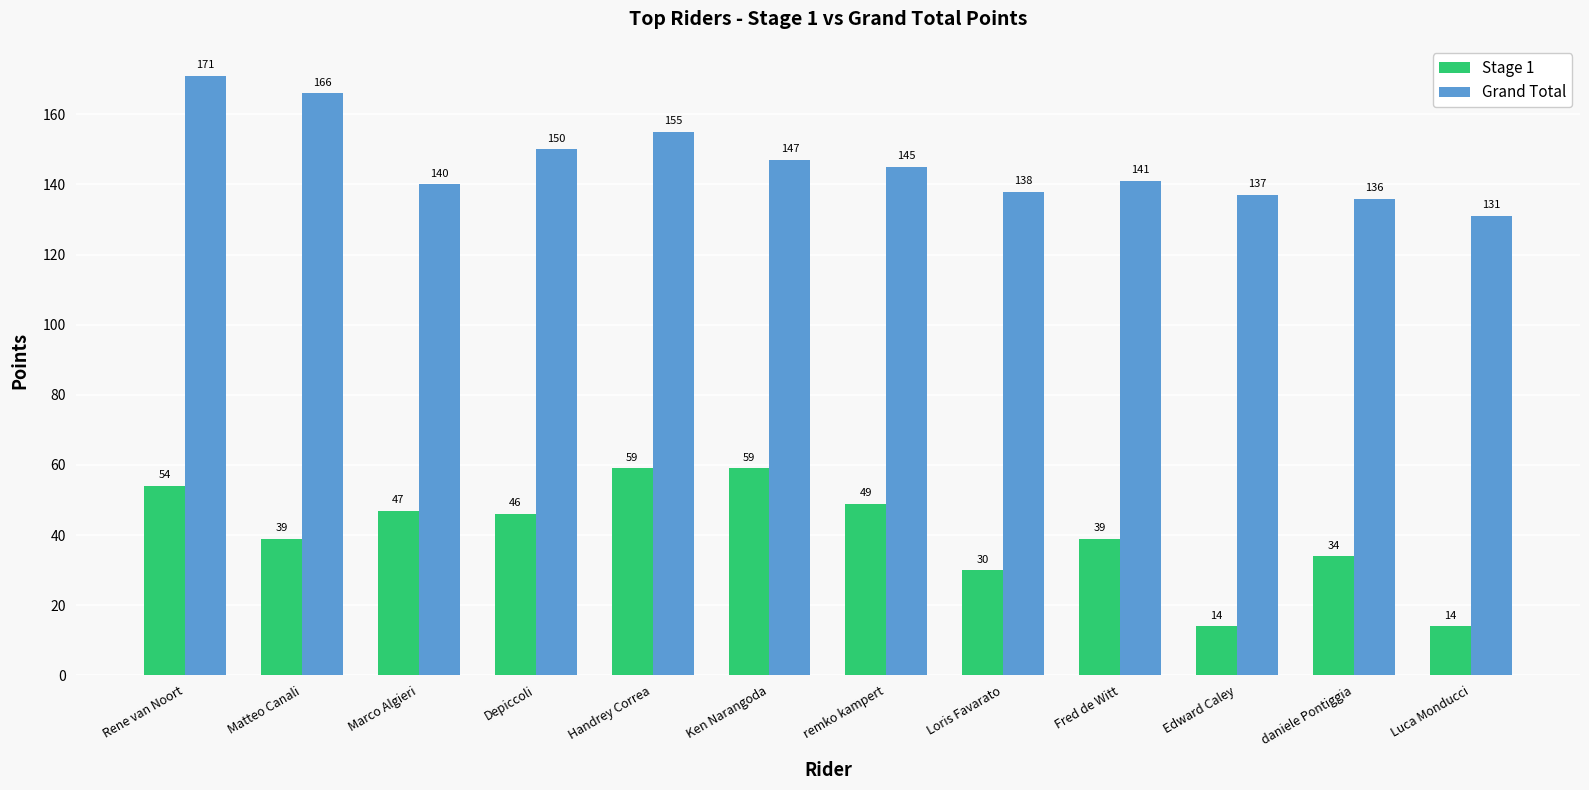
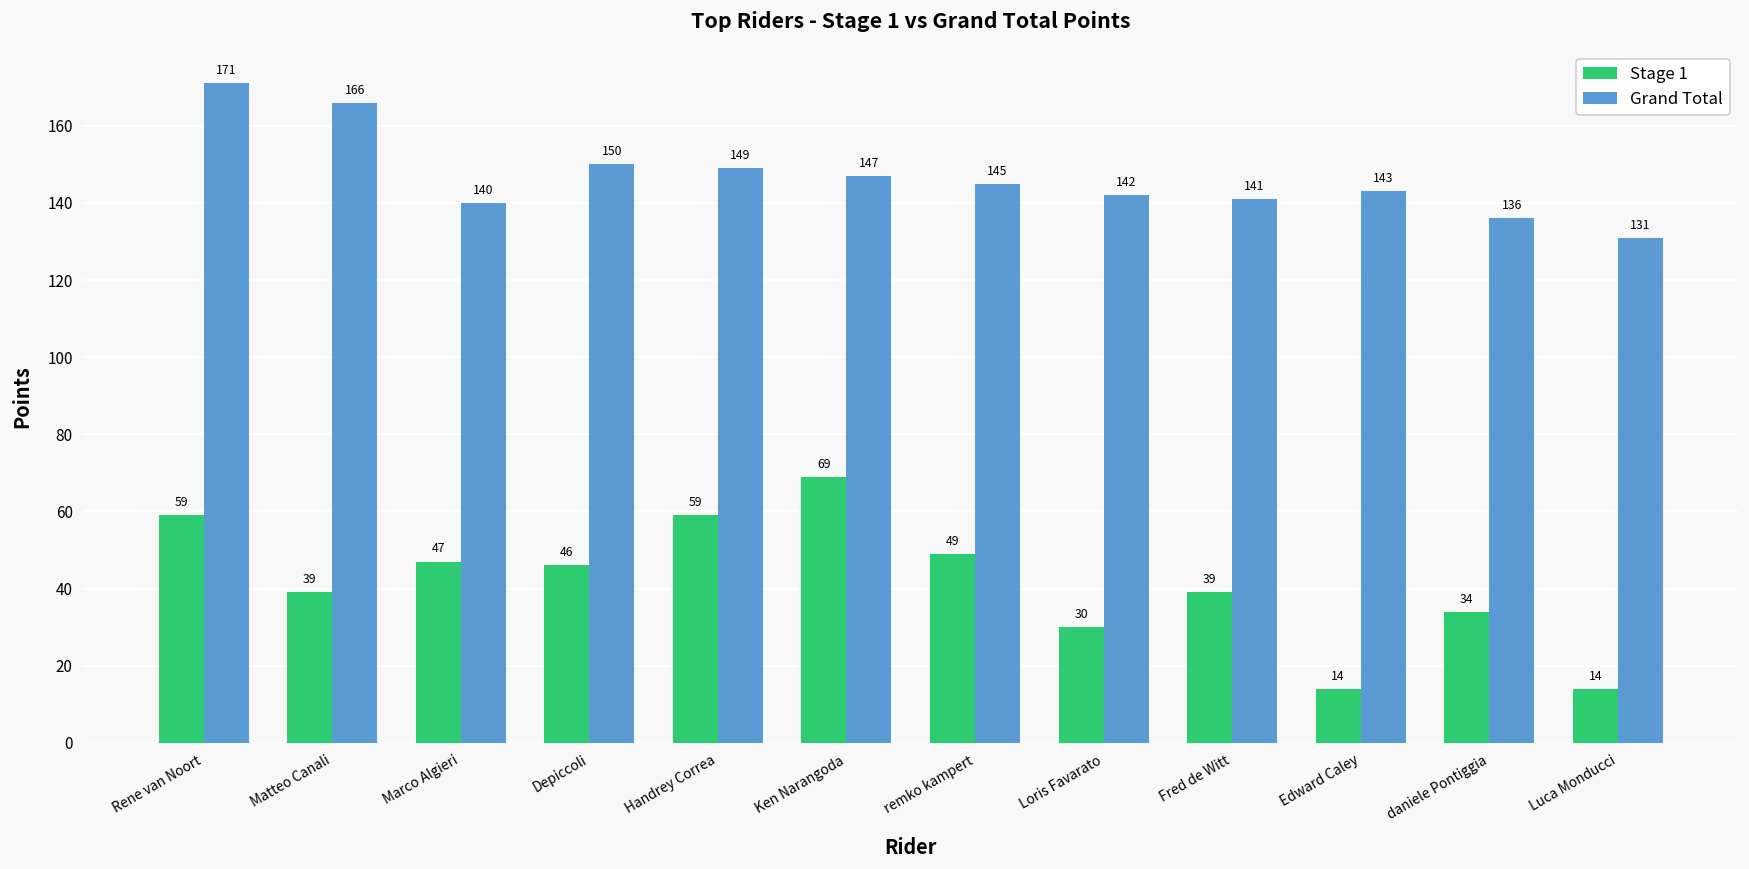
Stage 1, Rene van Noort: 54 -> 59
Grand Total, Handrey Correa: 155 -> 149
Stage 1, Ken Narangoda: 59 -> 69
Grand Total, Loris Favarato: 138 -> 142
Grand Total, Edward Caley: 137 -> 143
